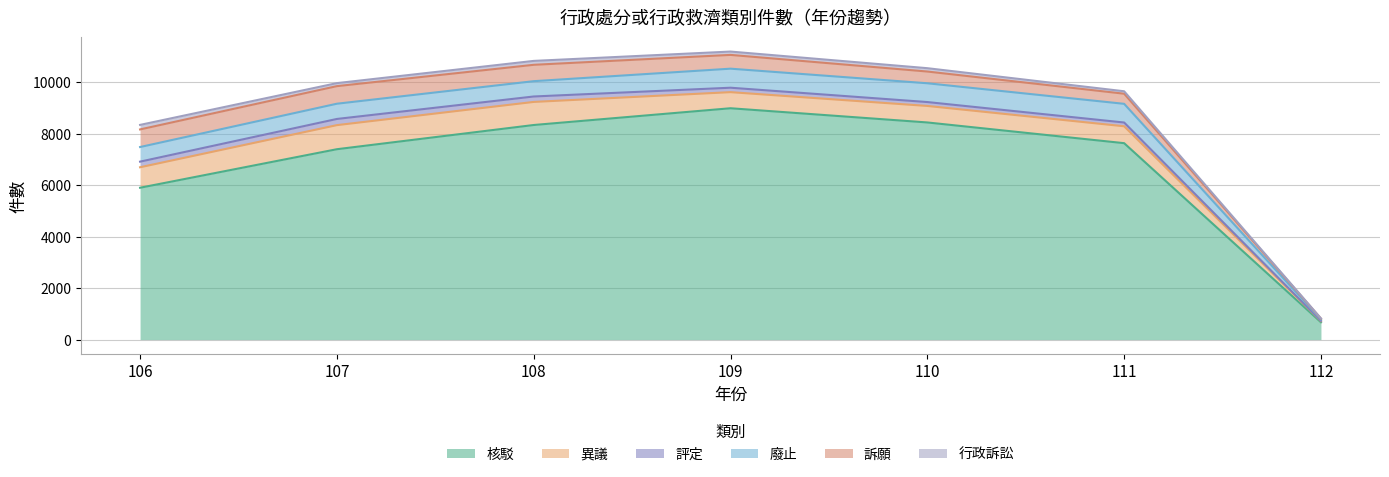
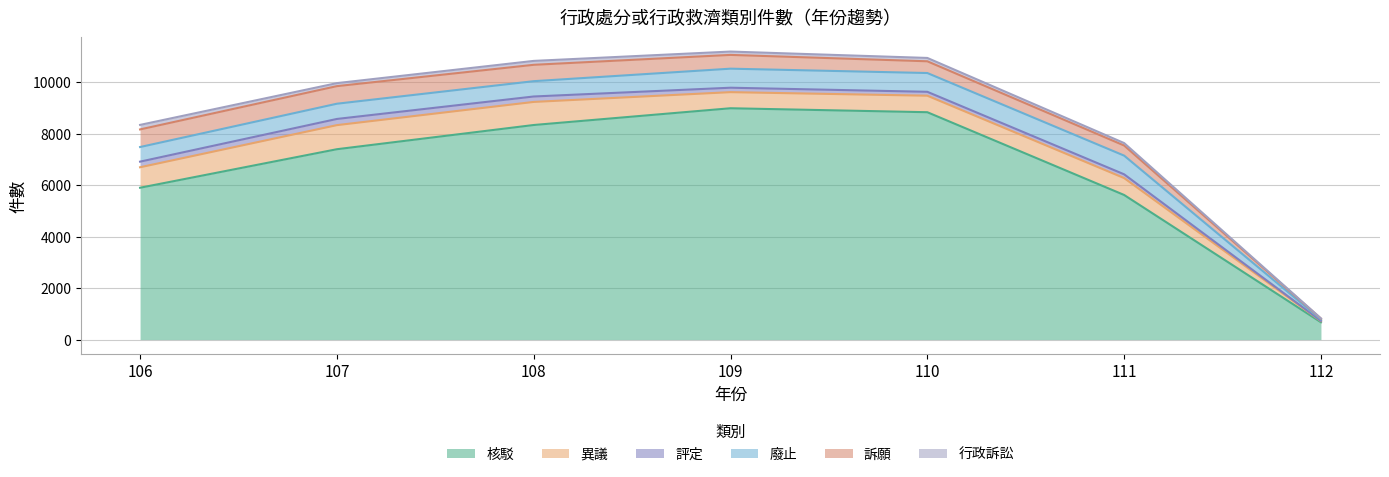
核駁, 110: 8400 -> 8800
核駁, 111: 7600 -> 5600
